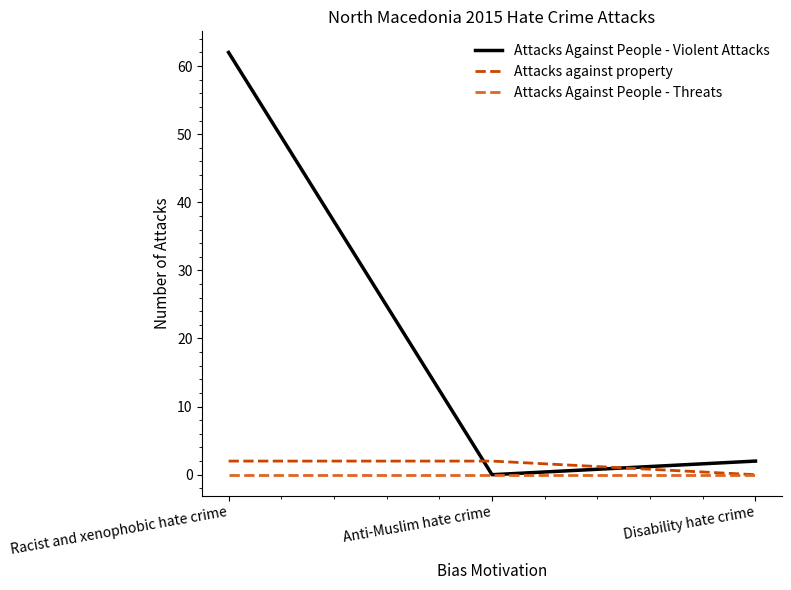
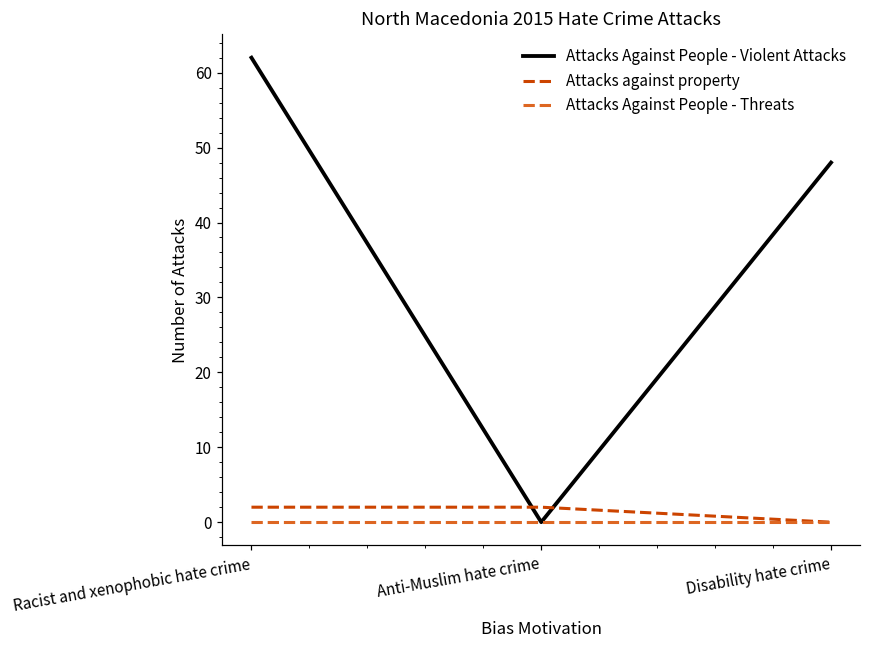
Attacks Against People - Violent Attacks, Disability hate crime: 2 -> 48
